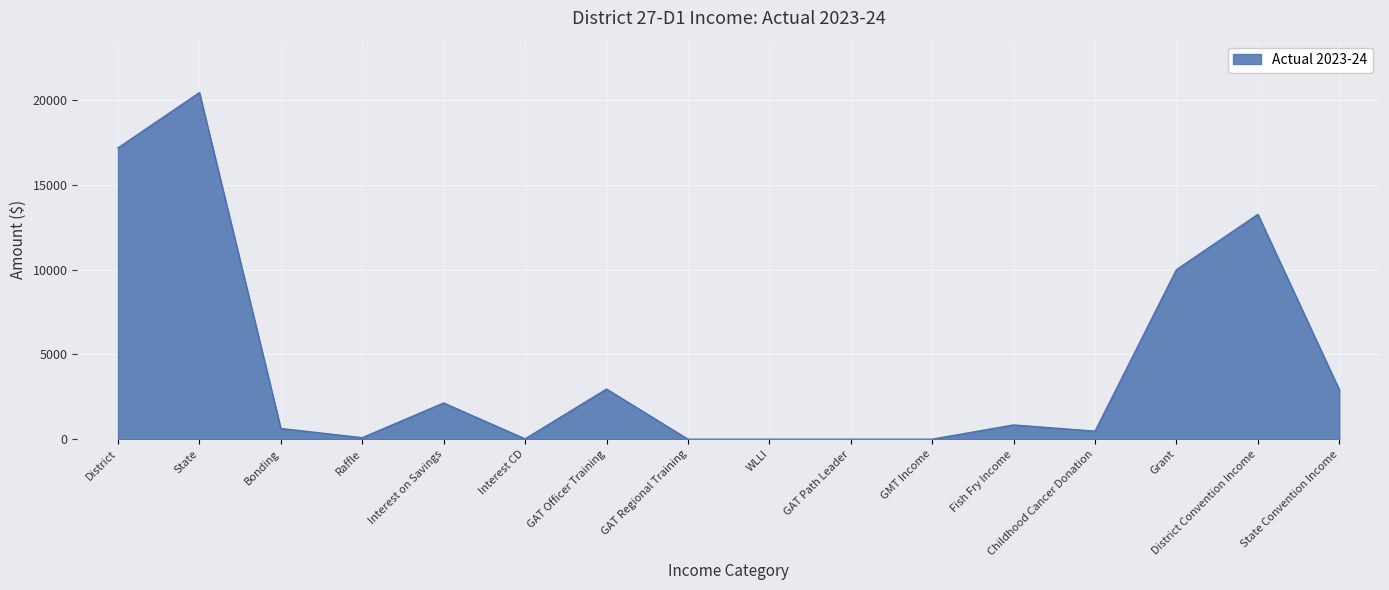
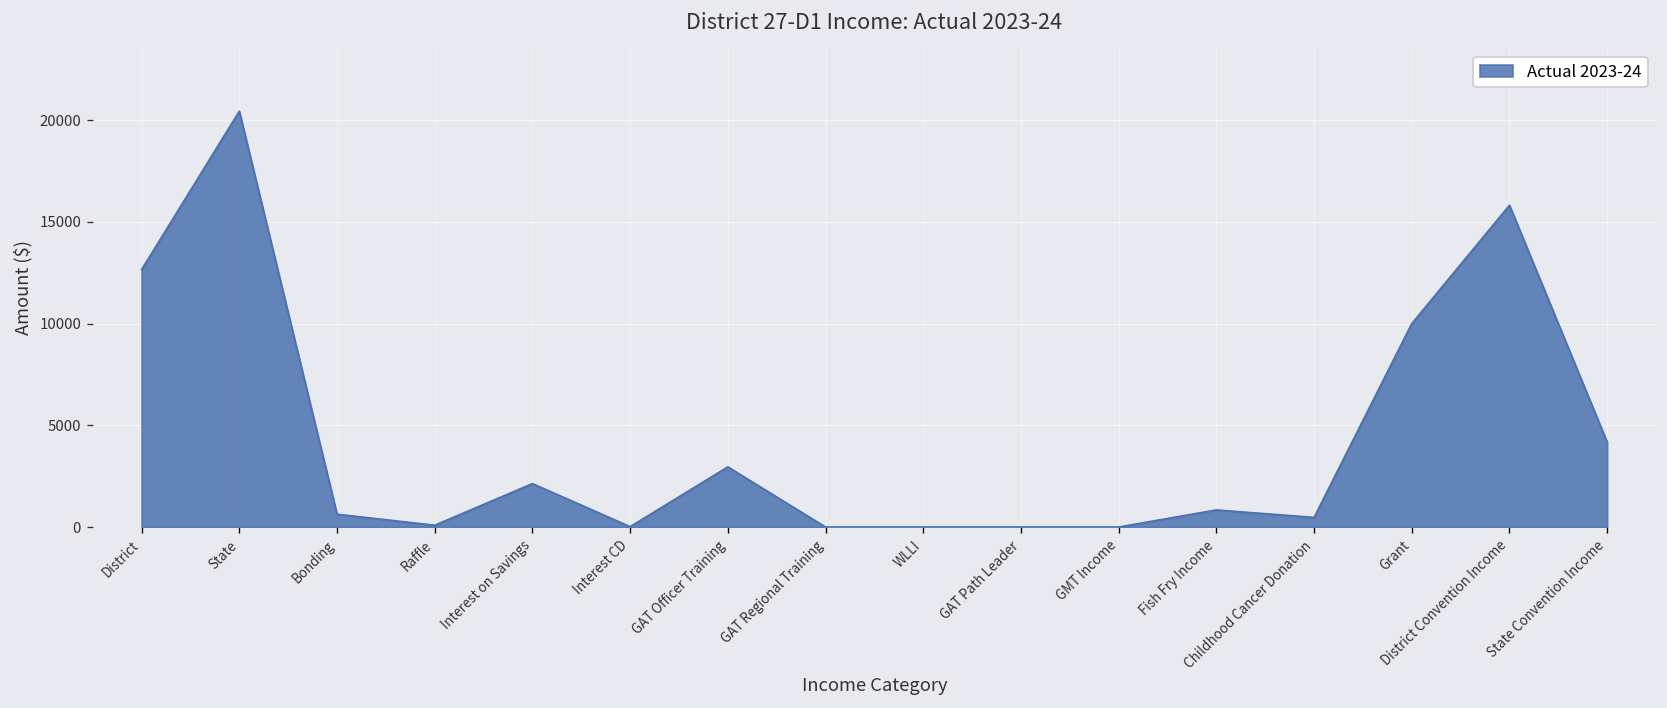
District: 17200 -> 12700
District Convention Income: 13300 -> 15800
State Convention Income: 2900 -> 4200
